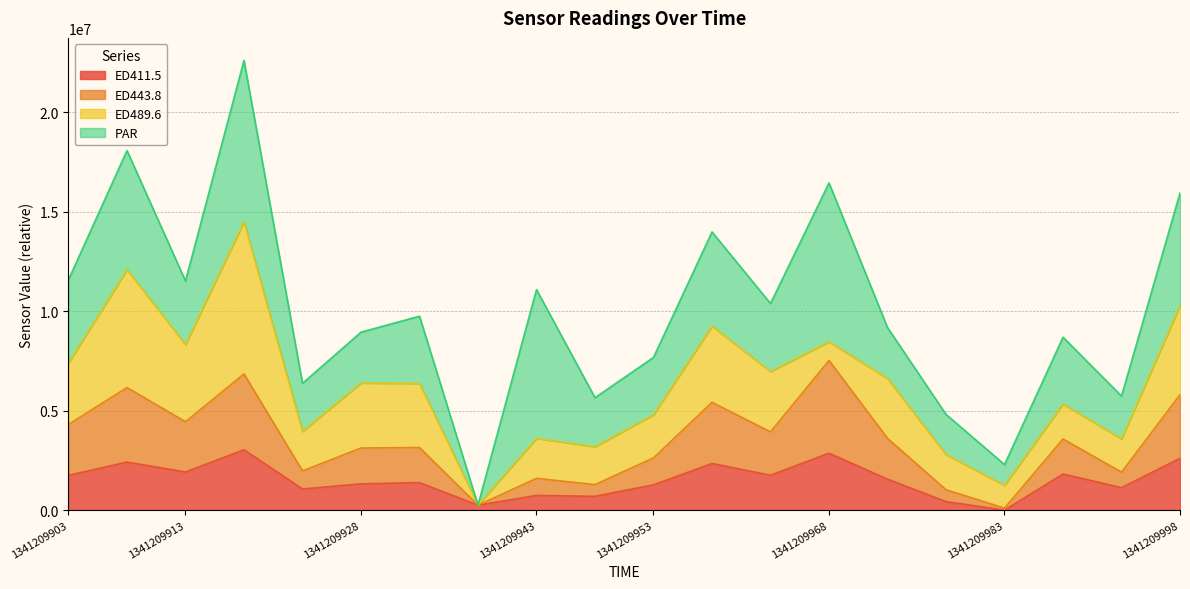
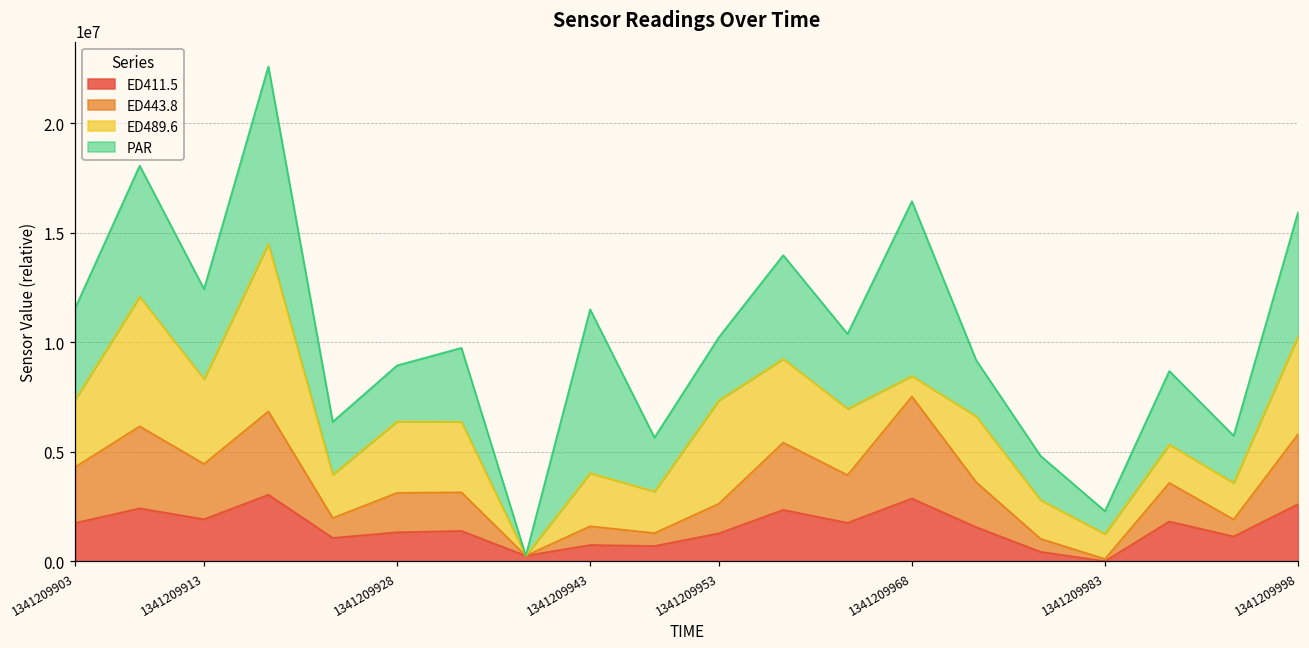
PAR, 1341209913: 3200000 -> 4100000
ED489.6, 1341209943: 2000000 -> 2400000
ED489.6, 1341209953: 2200000 -> 4700000
